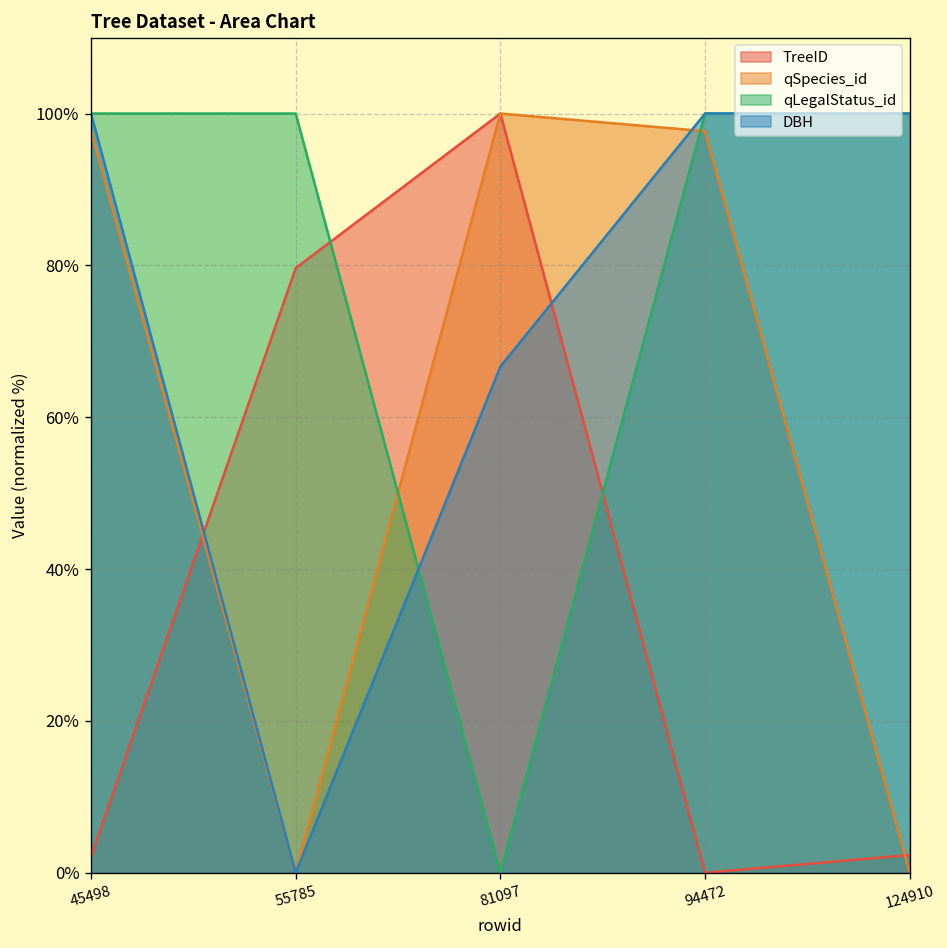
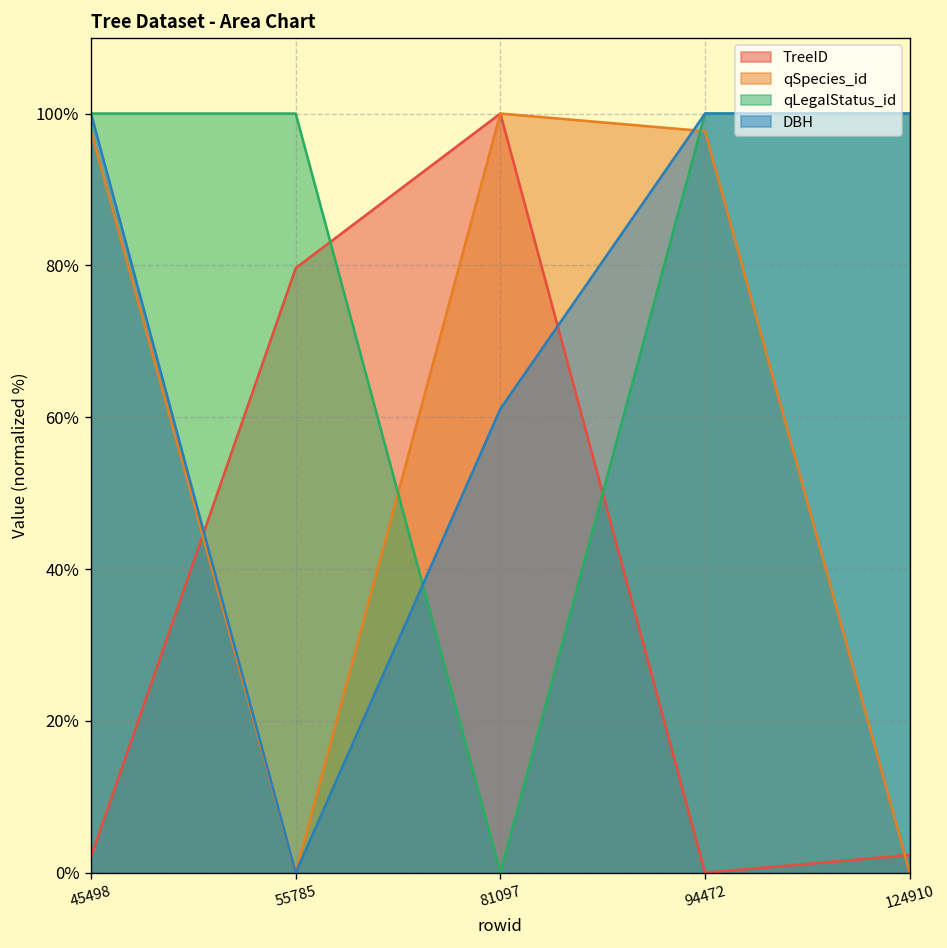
DBH, 81097: 67% -> 61%
